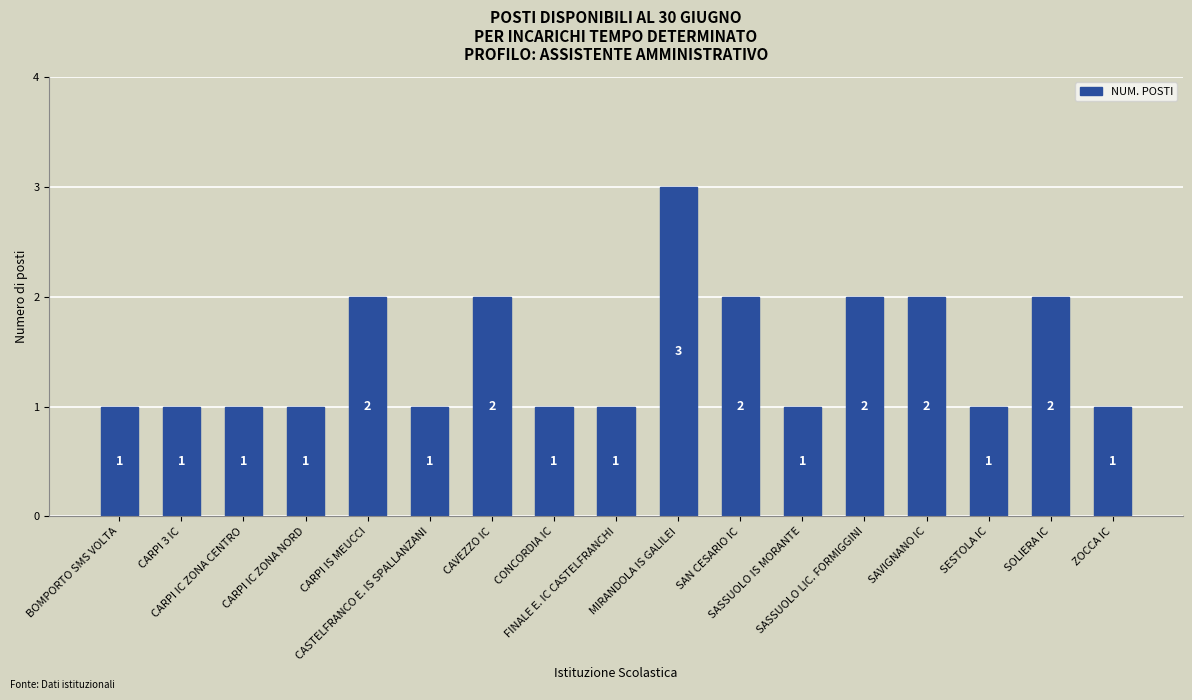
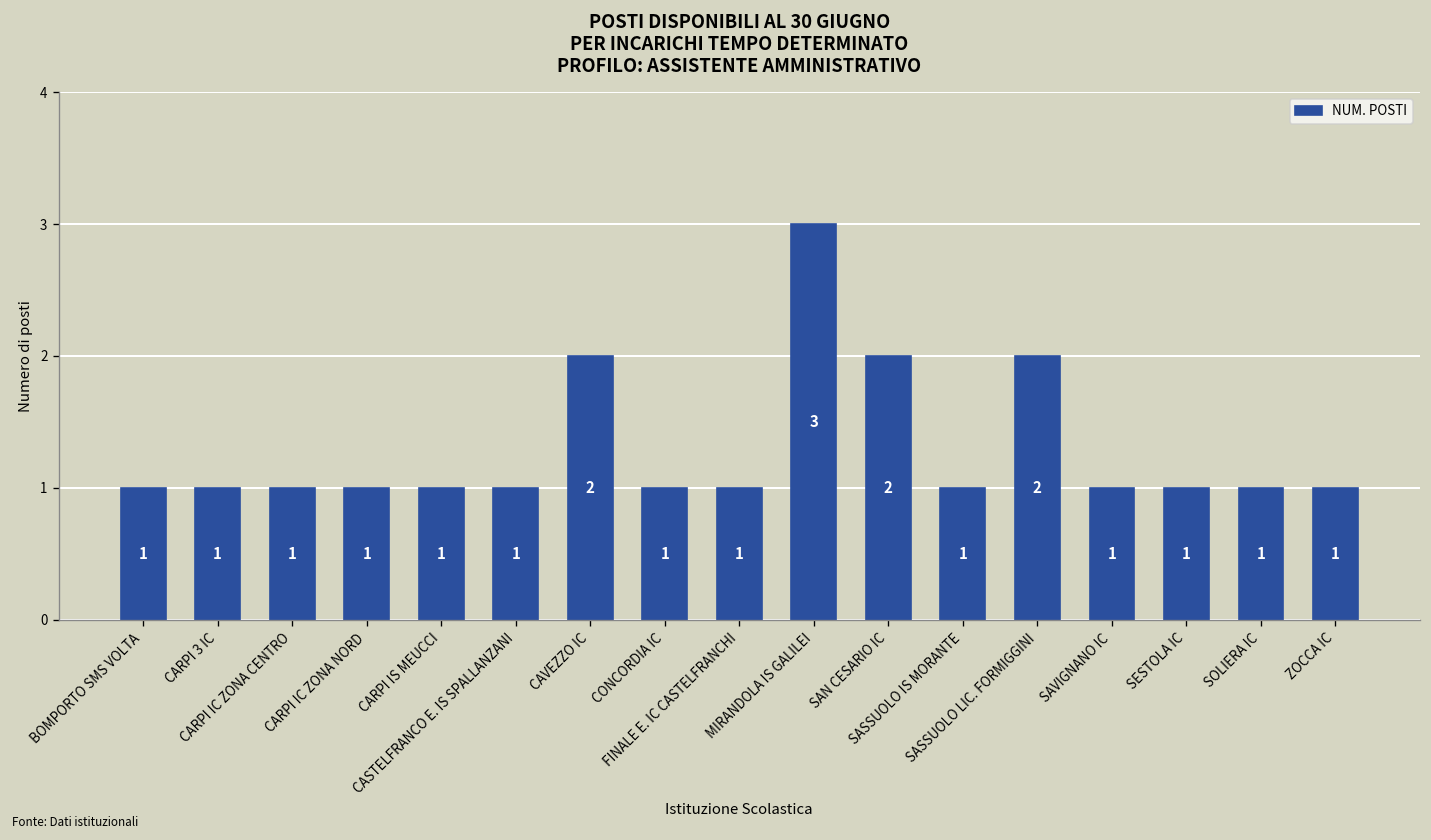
CARPI IS MEUCCI: 2 -> 1
SAVIGNANO IC: 2 -> 1
SOLIERA IC: 2 -> 1
